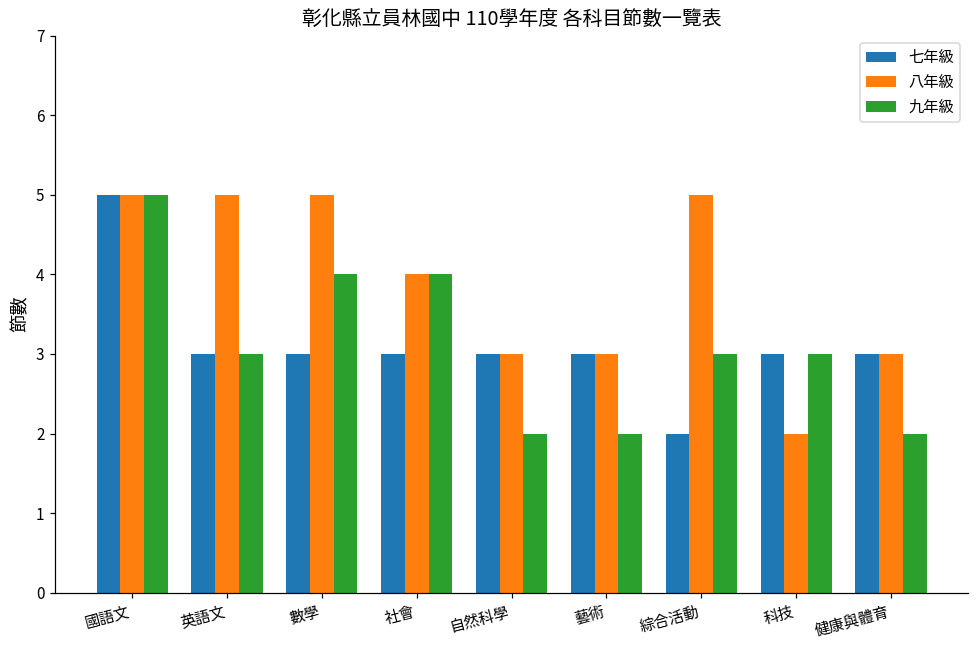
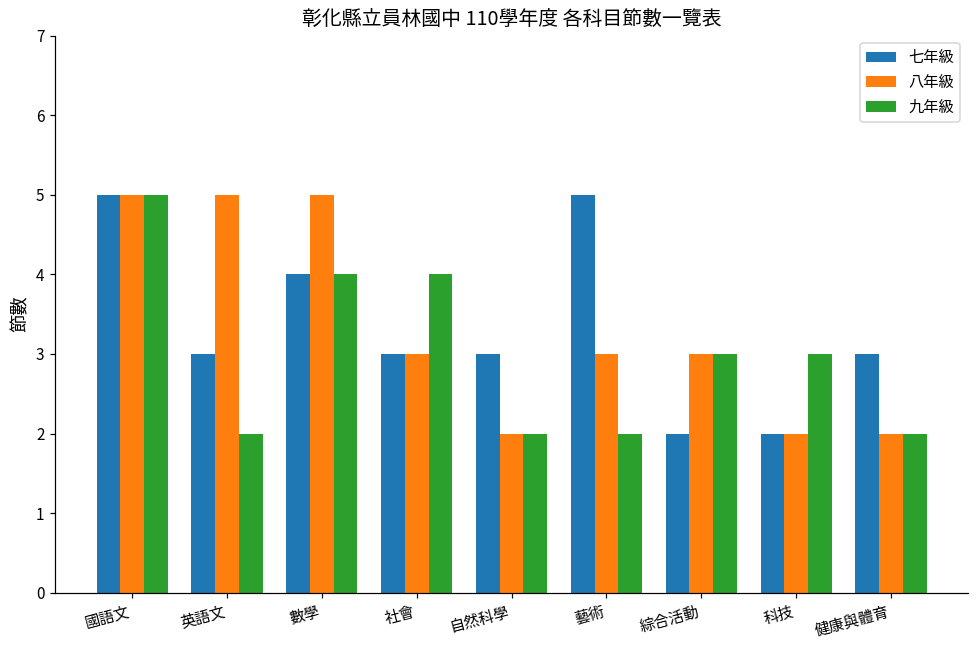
九年級, 英語文: 3 -> 2
七年級, 數學: 3 -> 4
八年級, 社會: 4 -> 3
八年級, 自然科學: 3 -> 2
七年級, 藝術: 3 -> 5
八年級, 綜合活動: 5 -> 3
七年級, 科技: 3 -> 2
八年級, 健康與體育: 3 -> 2
